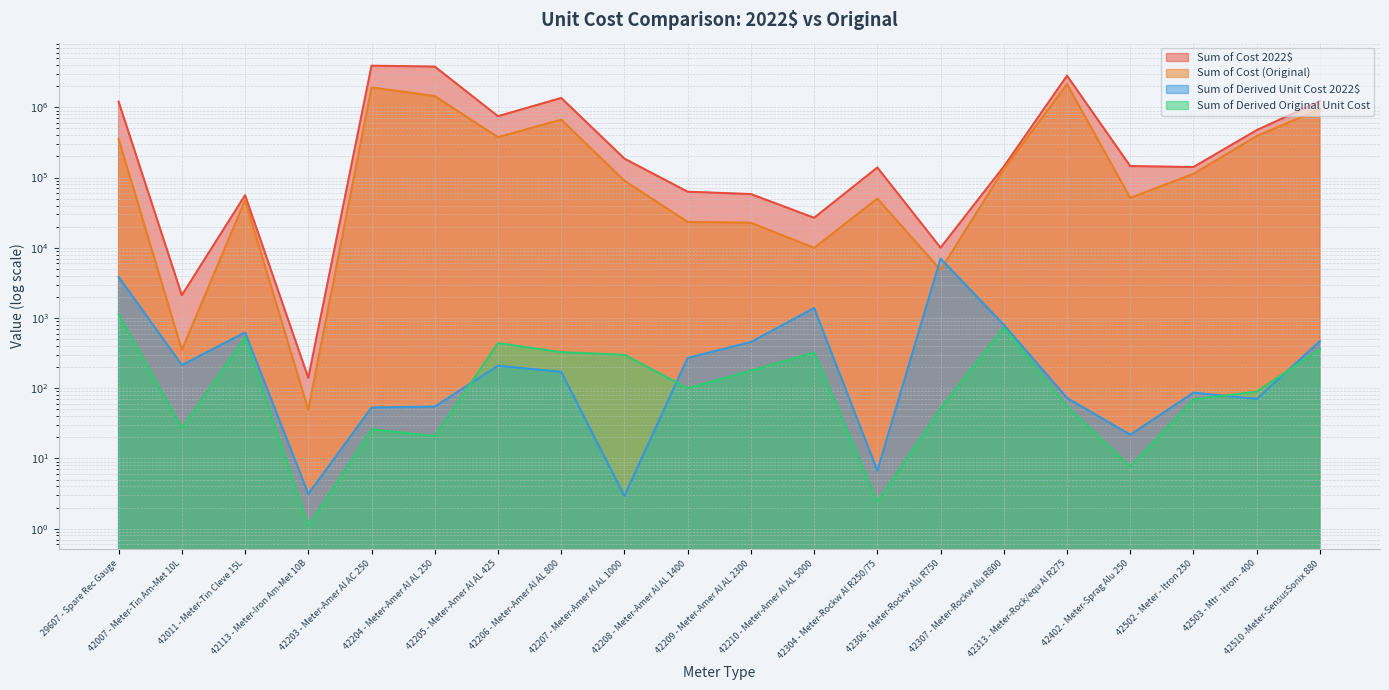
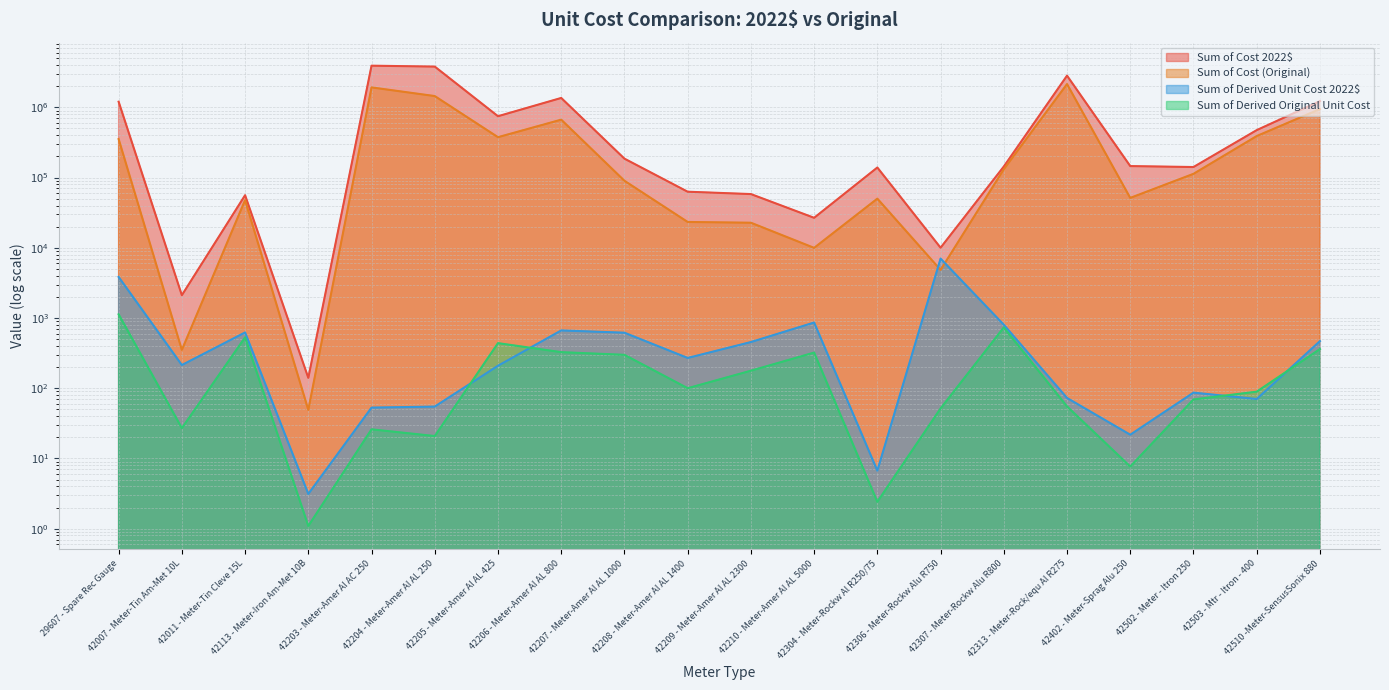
Sum of Derived Unit Cost 2022$, 42206 - Meter-Amer Al AL 800: 170 -> 700
Sum of Derived Unit Cost 2022$, 42207 - Meter-Amer Al AL 1000: 2.9 -> 600
Sum of Derived Unit Cost 2022$, 42210 - Meter-Amer Al AL 5000: 1400 -> 900
